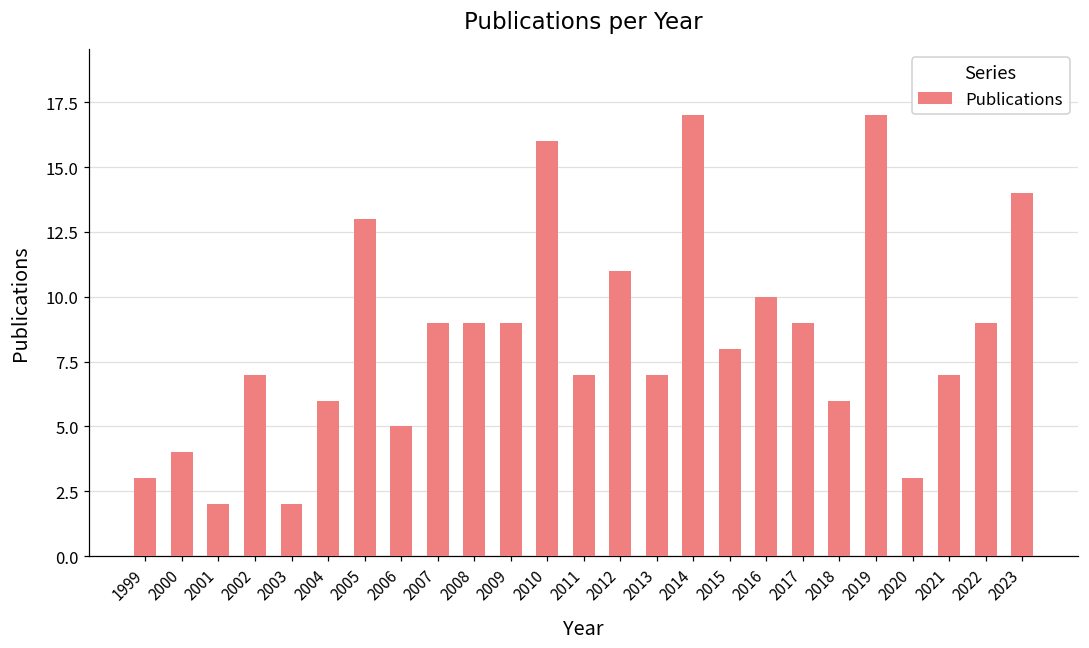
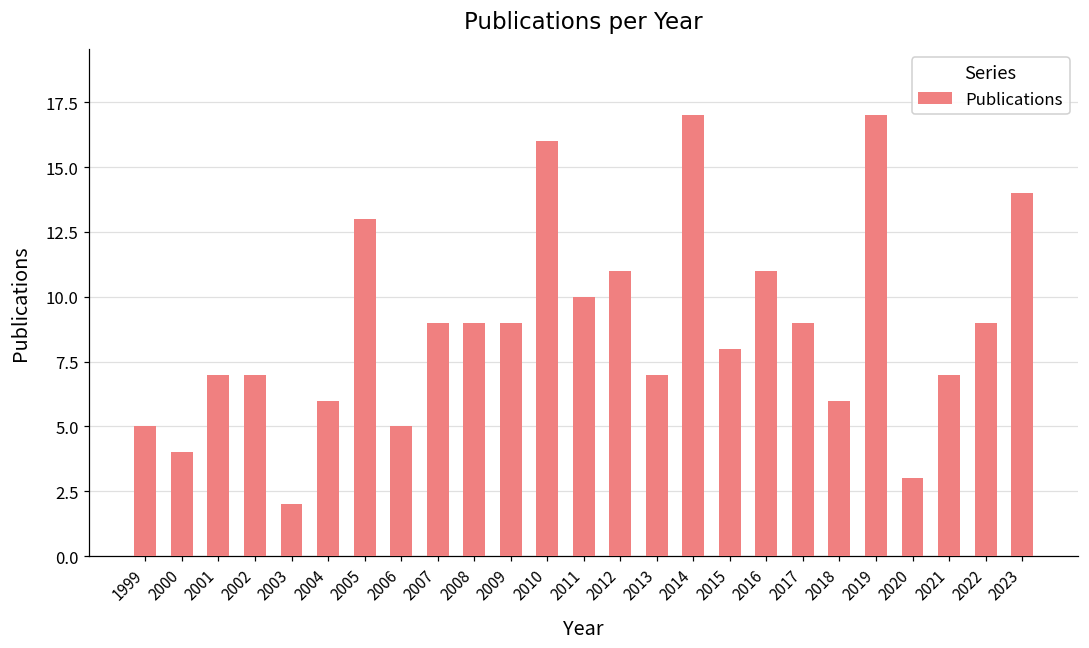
1999: 3 -> 5
2001: 2 -> 7
2011: 7 -> 10
2016: 10 -> 11
